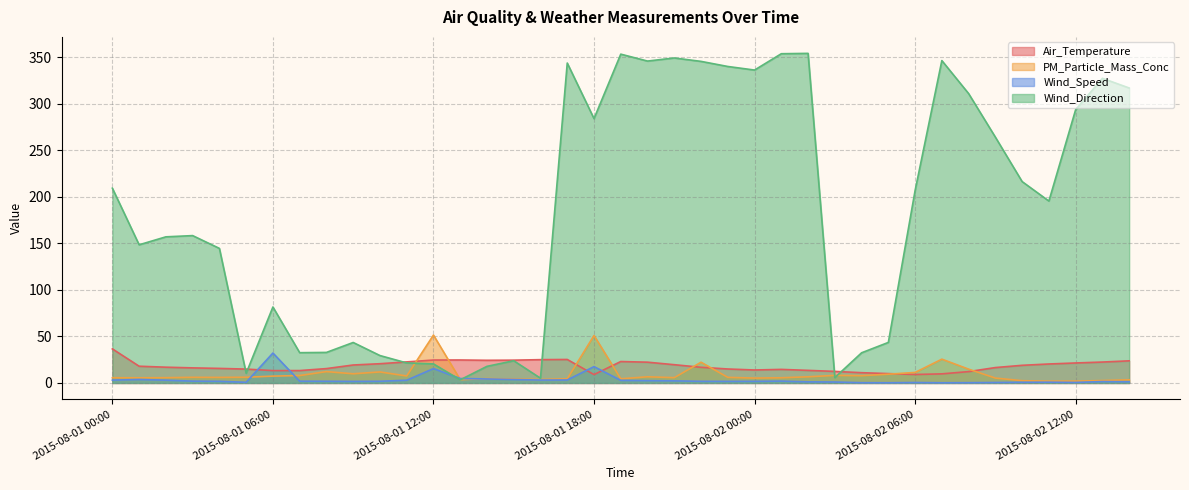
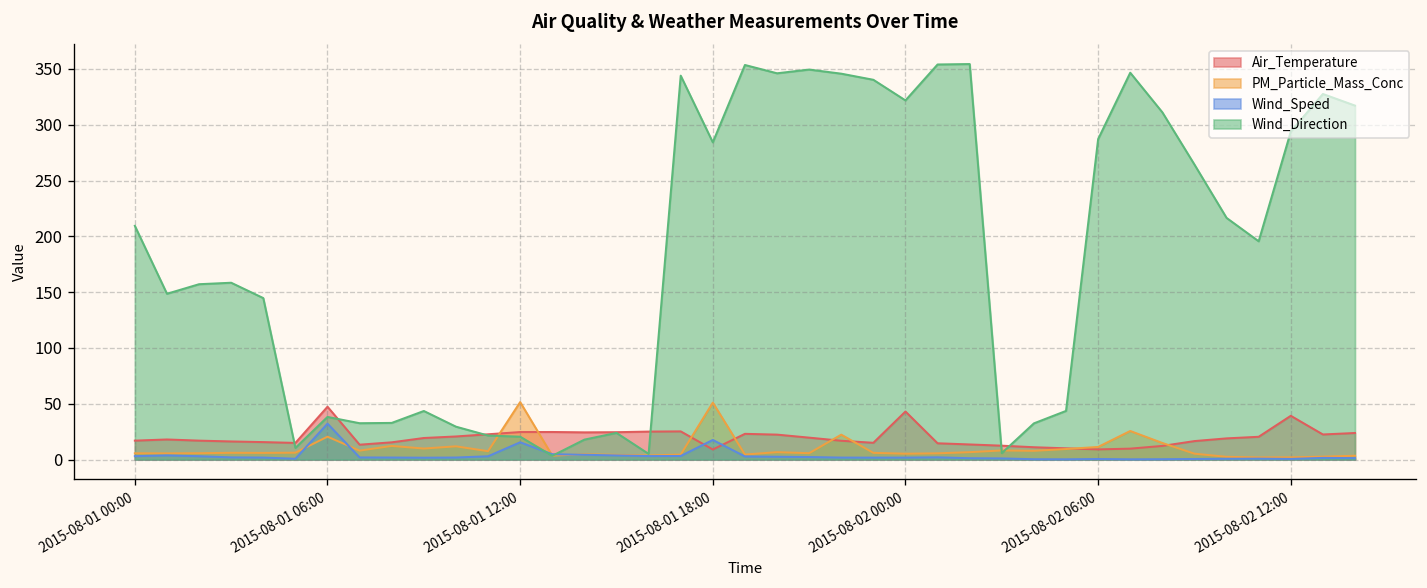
Air_Temperature, 2015-08-01 00:00: 40 -> 20
Air_Temperature, 2015-08-01 06:00: 10 -> 50
PM_Particle_Mass_Conc, 2015-08-01 06:00: 10 -> 20
Wind_Direction, 2015-08-01 06:00: 80 -> 40
Air_Temperature, 2015-08-02 00:00: 10 -> 40
Wind_Direction, 2015-08-02 00:00: 340 -> 320
Wind_Direction, 2015-08-02 06:00: 210 -> 290
Air_Temperature, 2015-08-02 12:00: 20 -> 40
